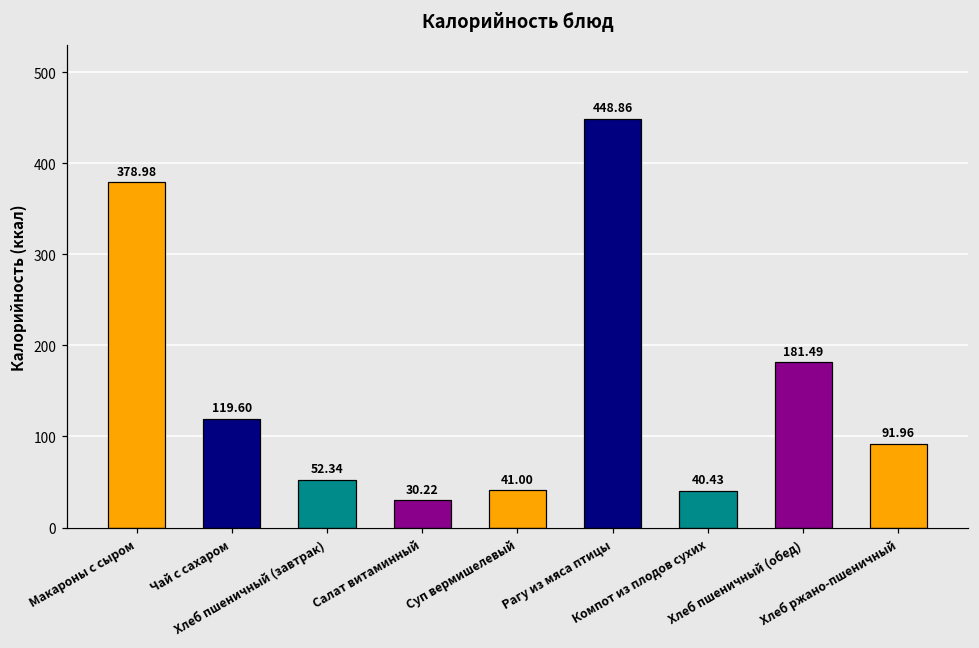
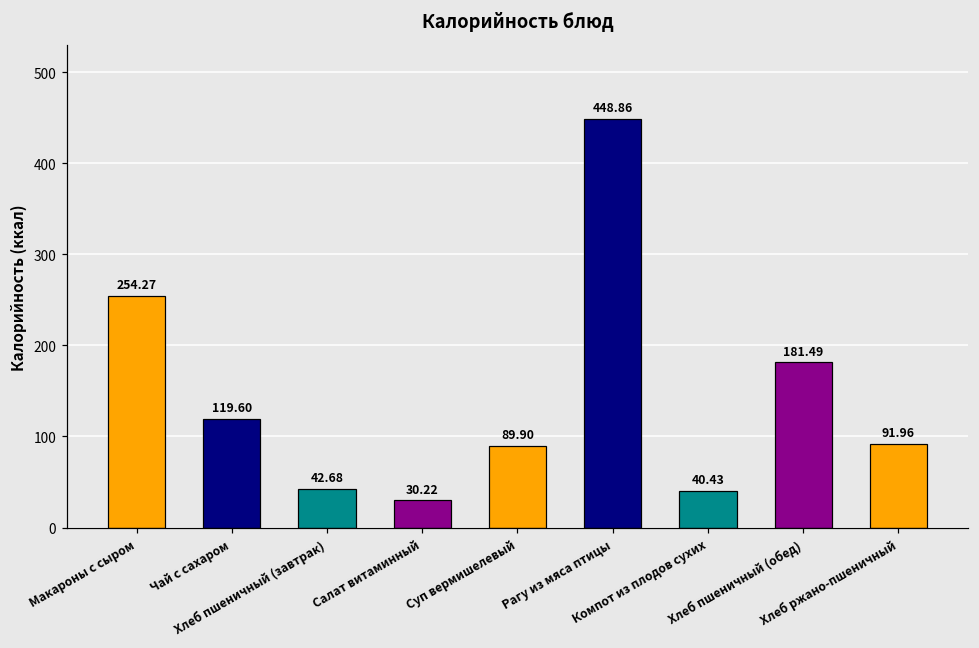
Макароны с сыром: 378.98 -> 254.27
Хлеб пшеничный (завтрак): 52.34 -> 42.68
Суп вермишелевый: 41.00 -> 89.90
